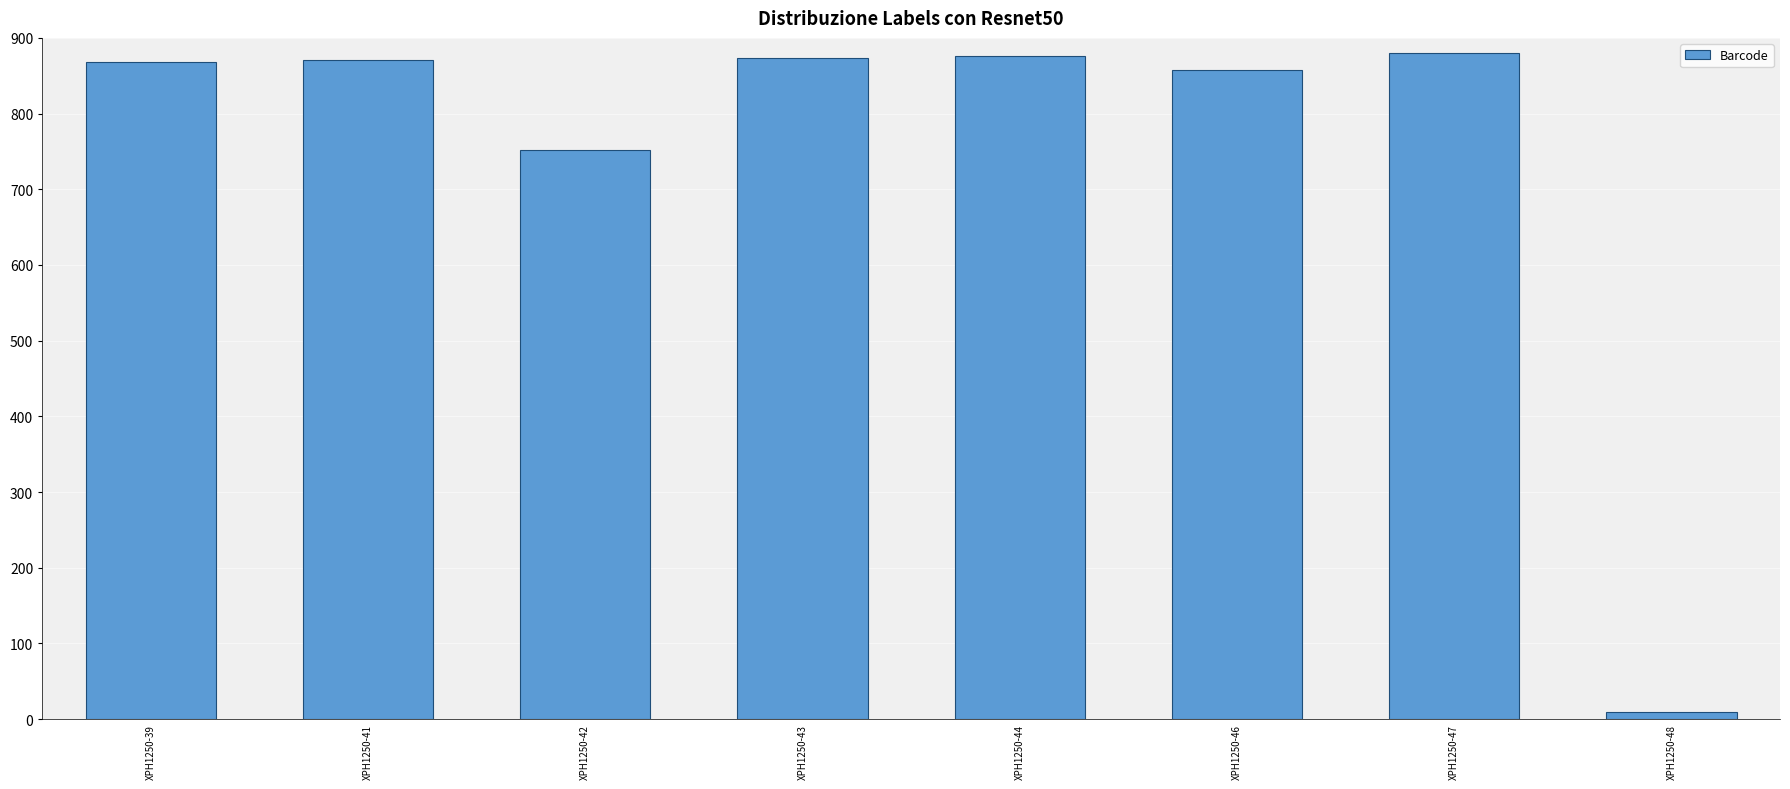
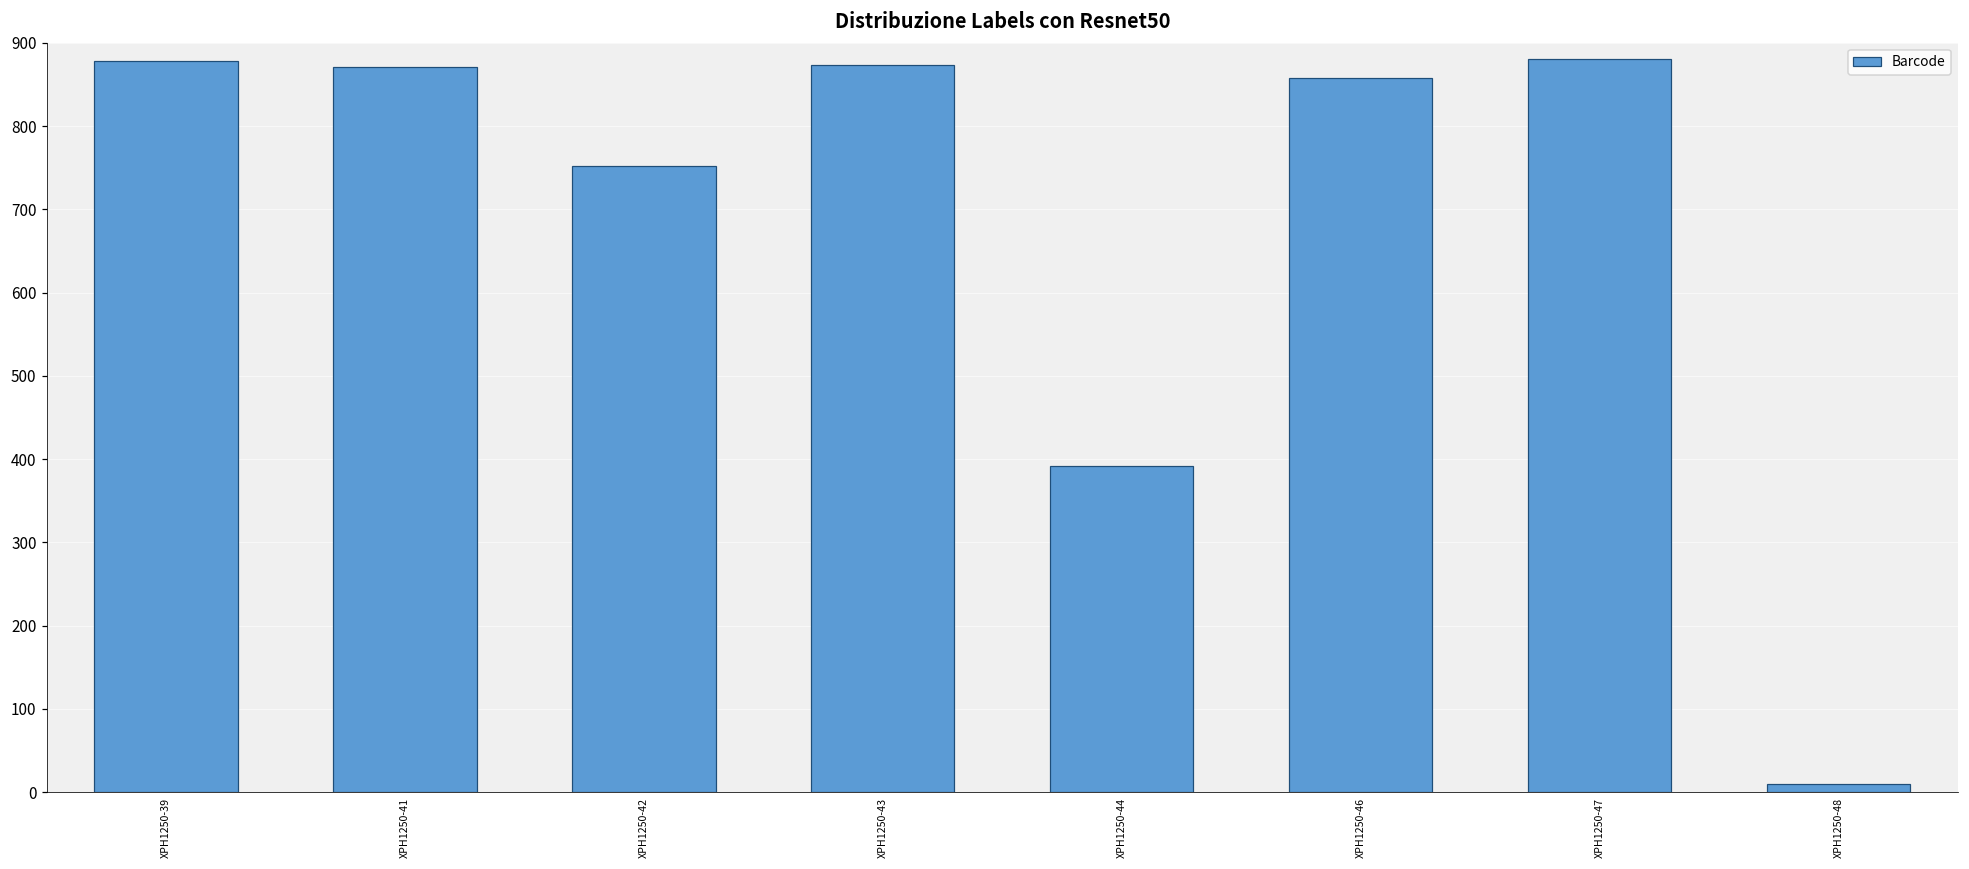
XPH1250-39: 870 -> 880
XPH1250-44: 880 -> 390
